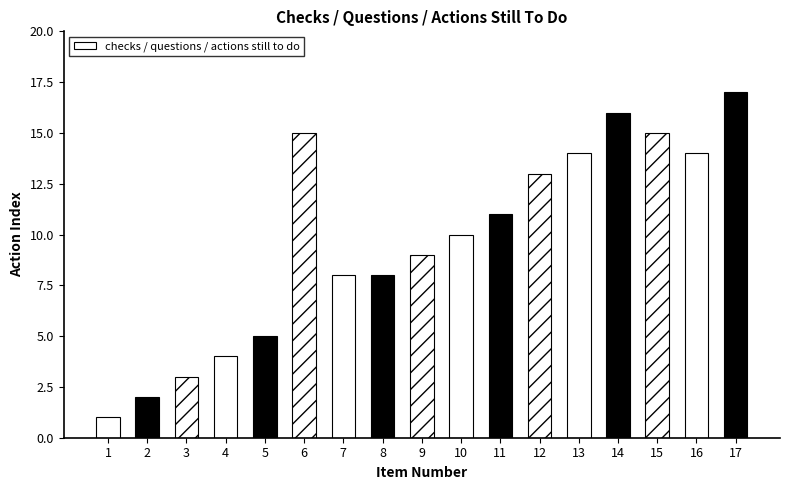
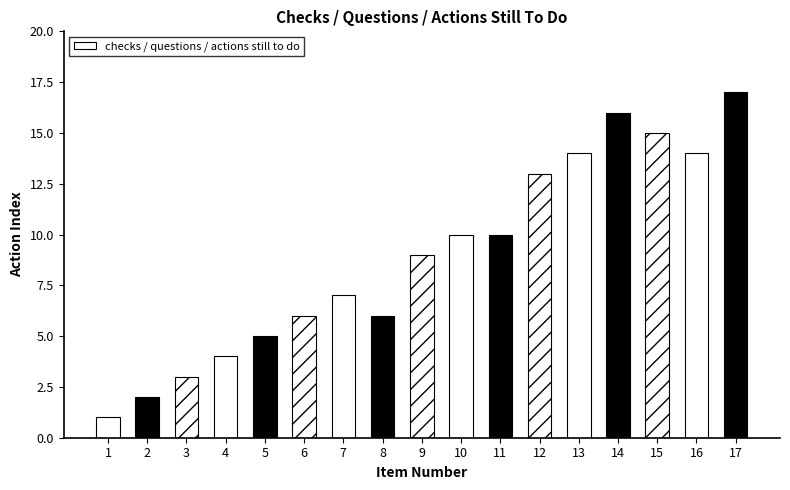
6: 15 -> 6
7: 8 -> 7
8: 8 -> 6
11: 11 -> 10
